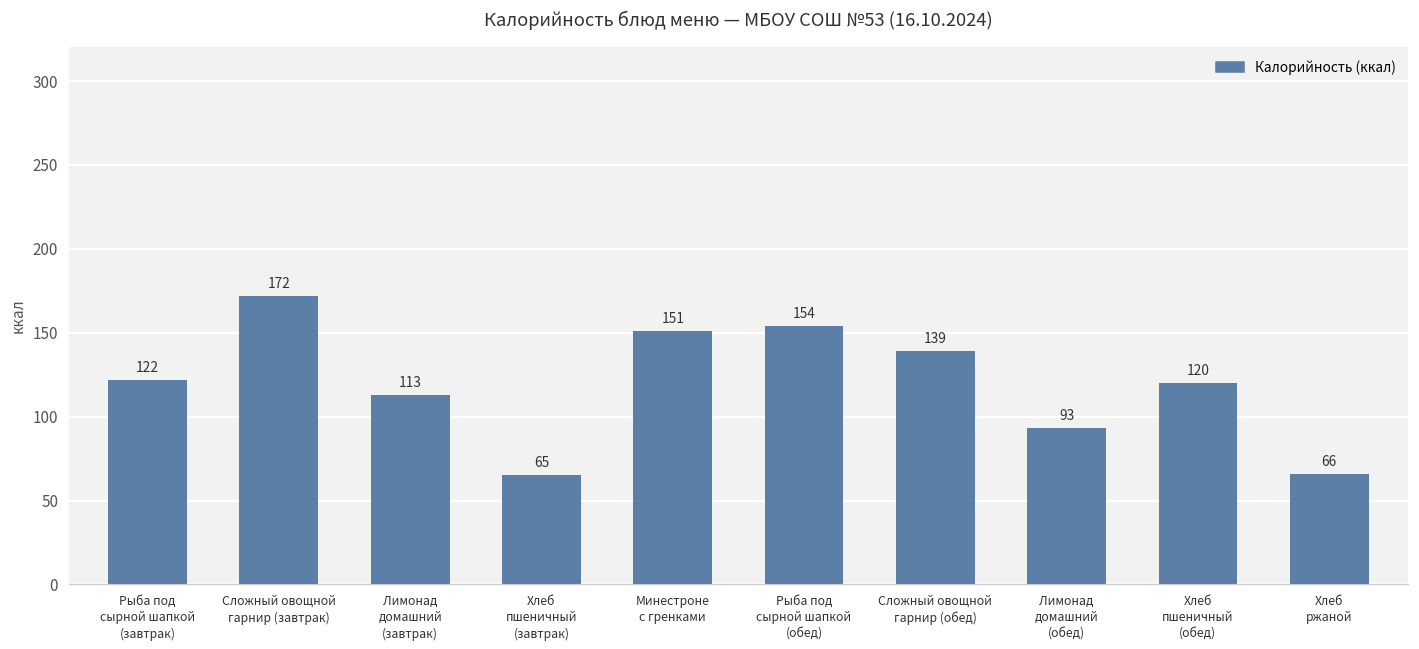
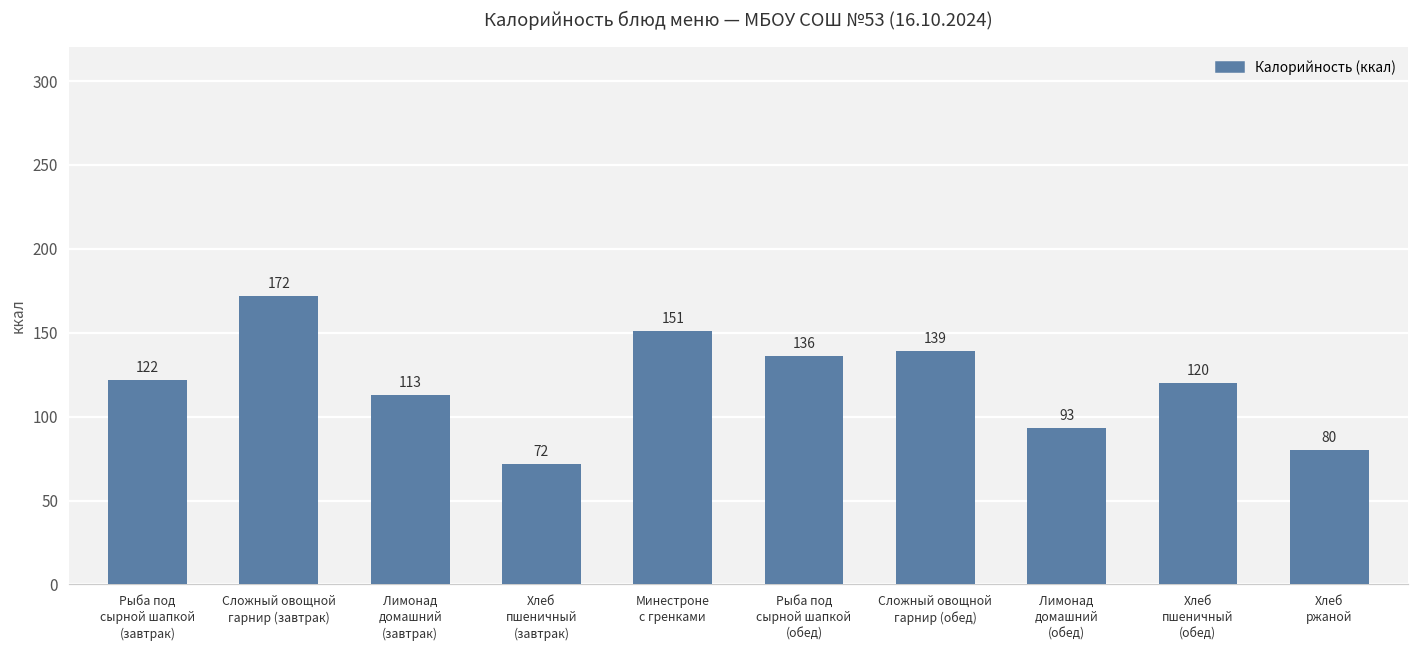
Хлеб пшеничный (завтрак): 65 -> 72
Рыба под сырной шапкой (обед): 154 -> 136
Хлеб ржаной: 66 -> 80
